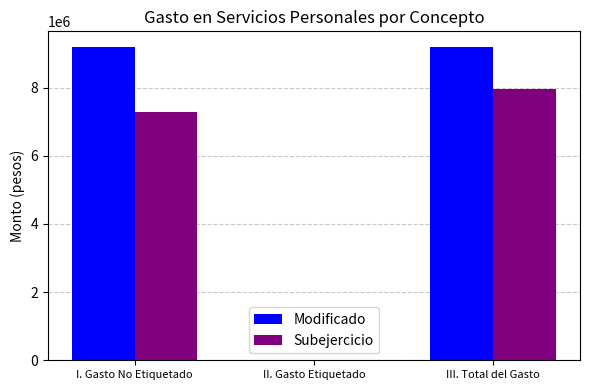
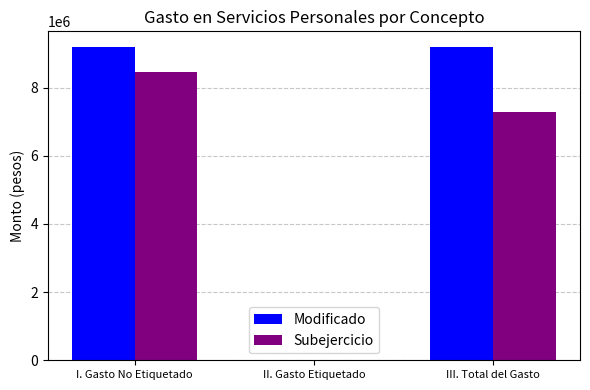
Subejercicio, I. Gasto No Etiquetado: 7300000 -> 8500000
Subejercicio, III. Total del Gasto: 8000000 -> 7300000
